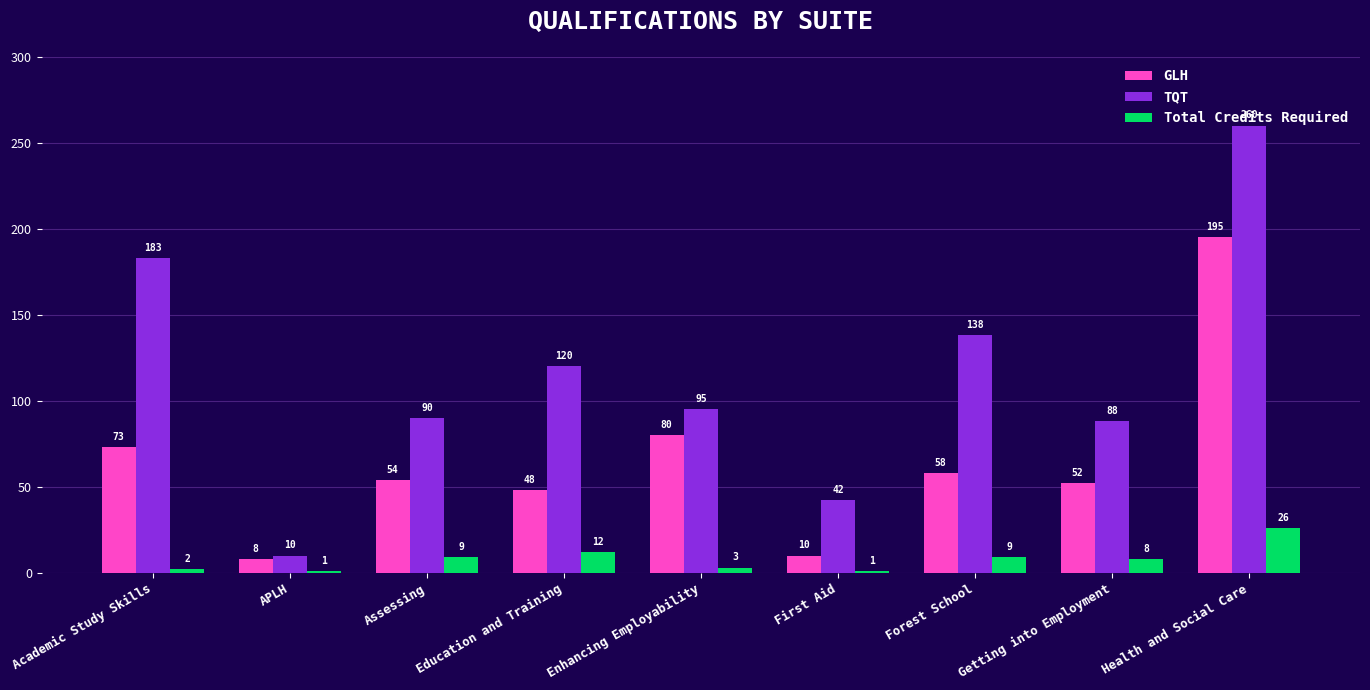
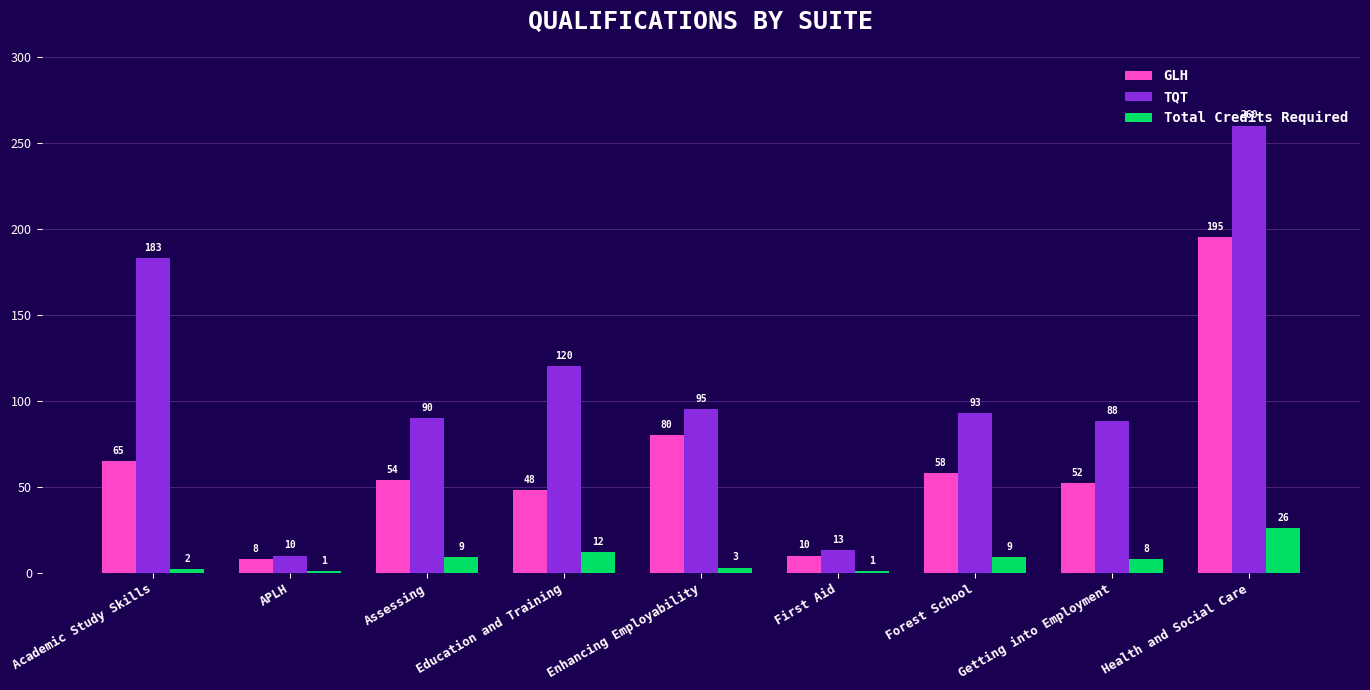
GLH, Academic Study Skills: 73 -> 65
TQT, First Aid: 42 -> 13
TQT, Forest School: 138 -> 93
